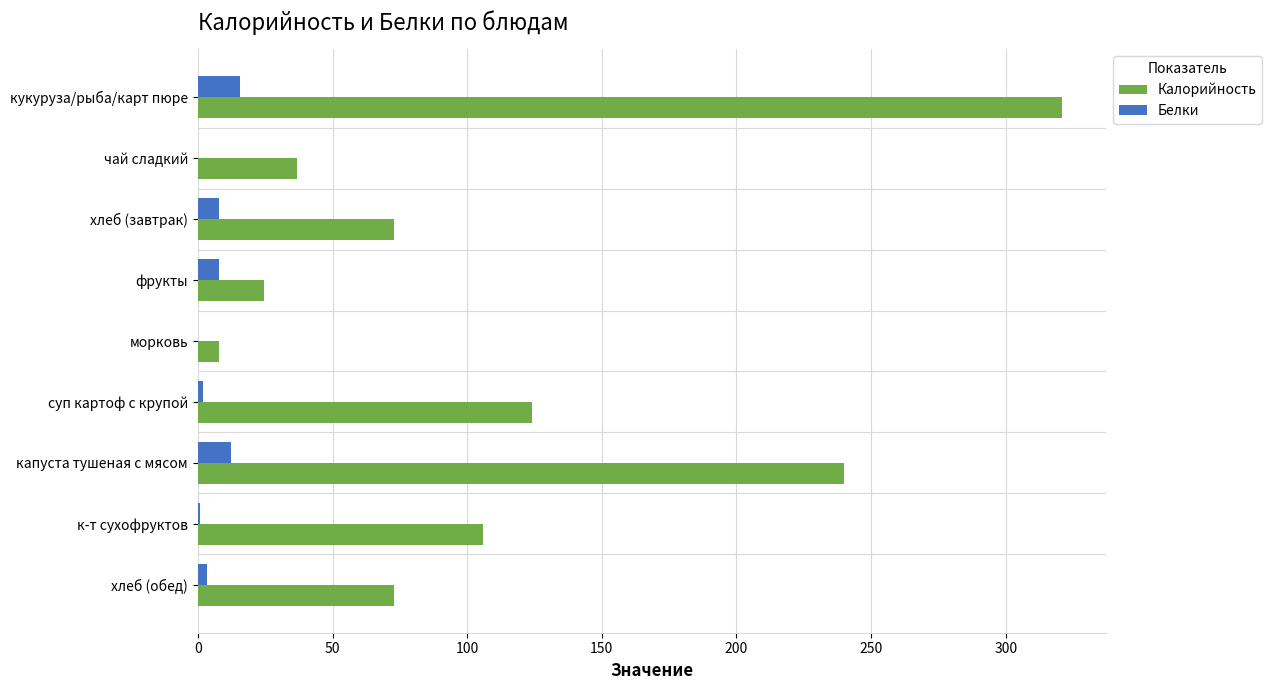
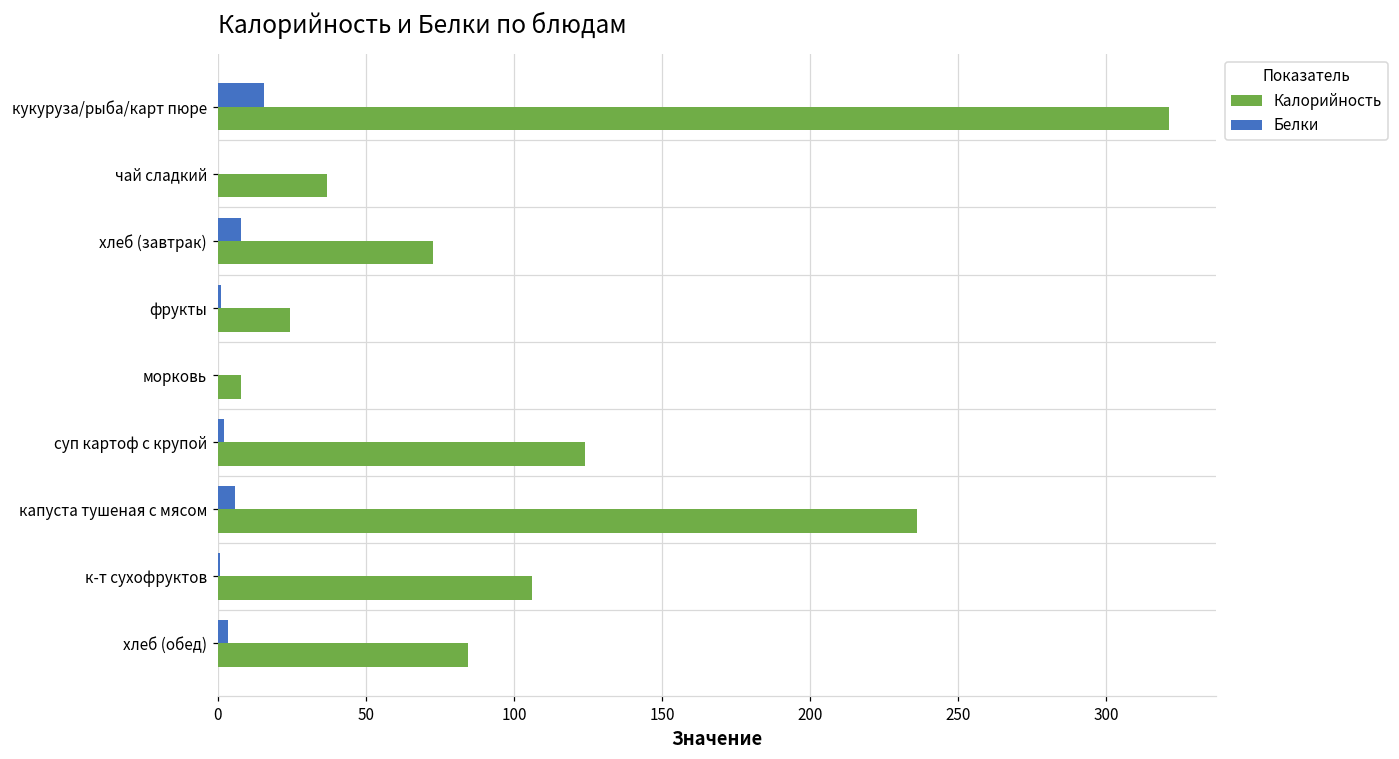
Белки, фрукты: 8 -> 1
Белки, капуста тушеная с мясом: 12 -> 6
Калорийность, капуста тушеная с мясом: 240 -> 236
Калорийность, хлеб (обед): 73 -> 84
